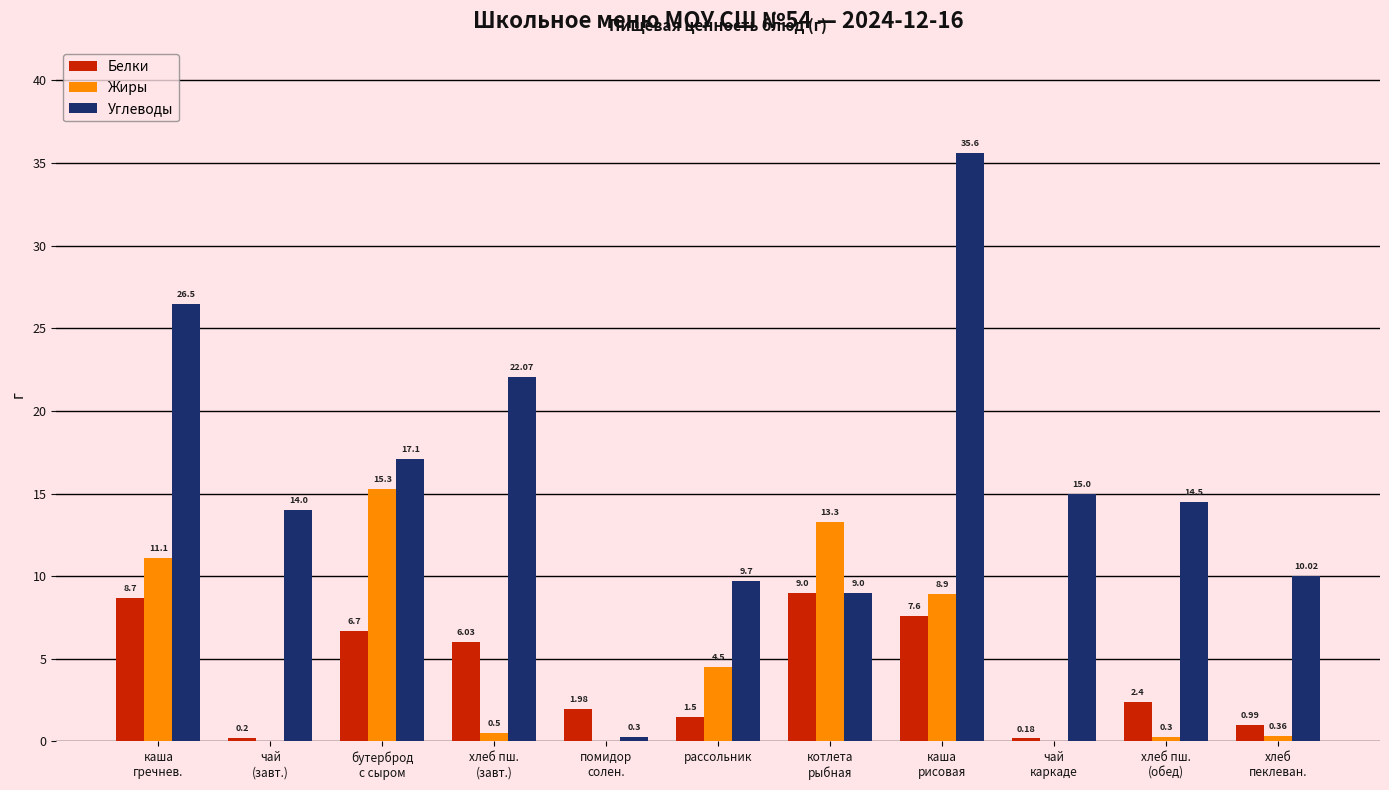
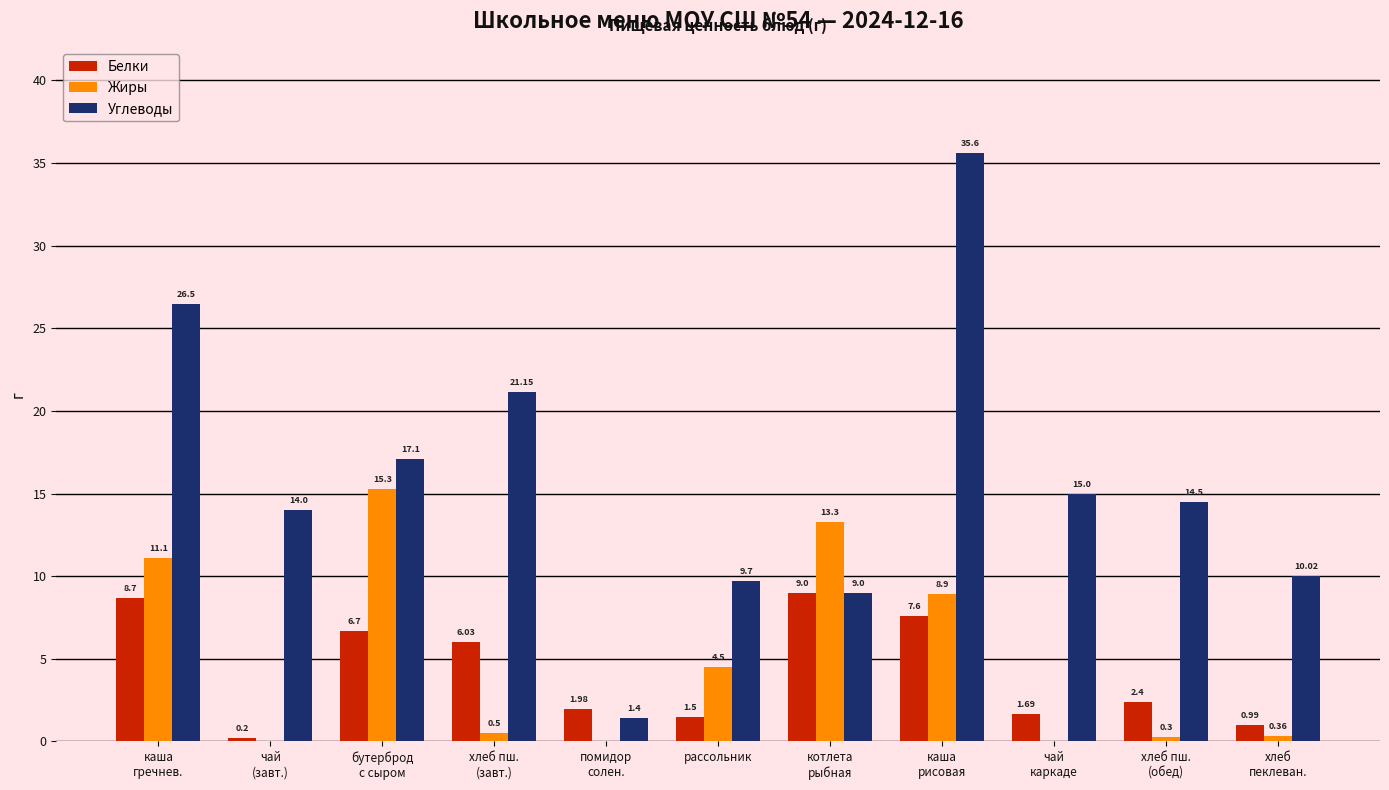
Углеводы, хлеб пш. (завт.): 22.07 -> 21.15
Углеводы, помидор солен.: 0.3 -> 1.4
Белки, чай каркаде: 0.18 -> 1.69
